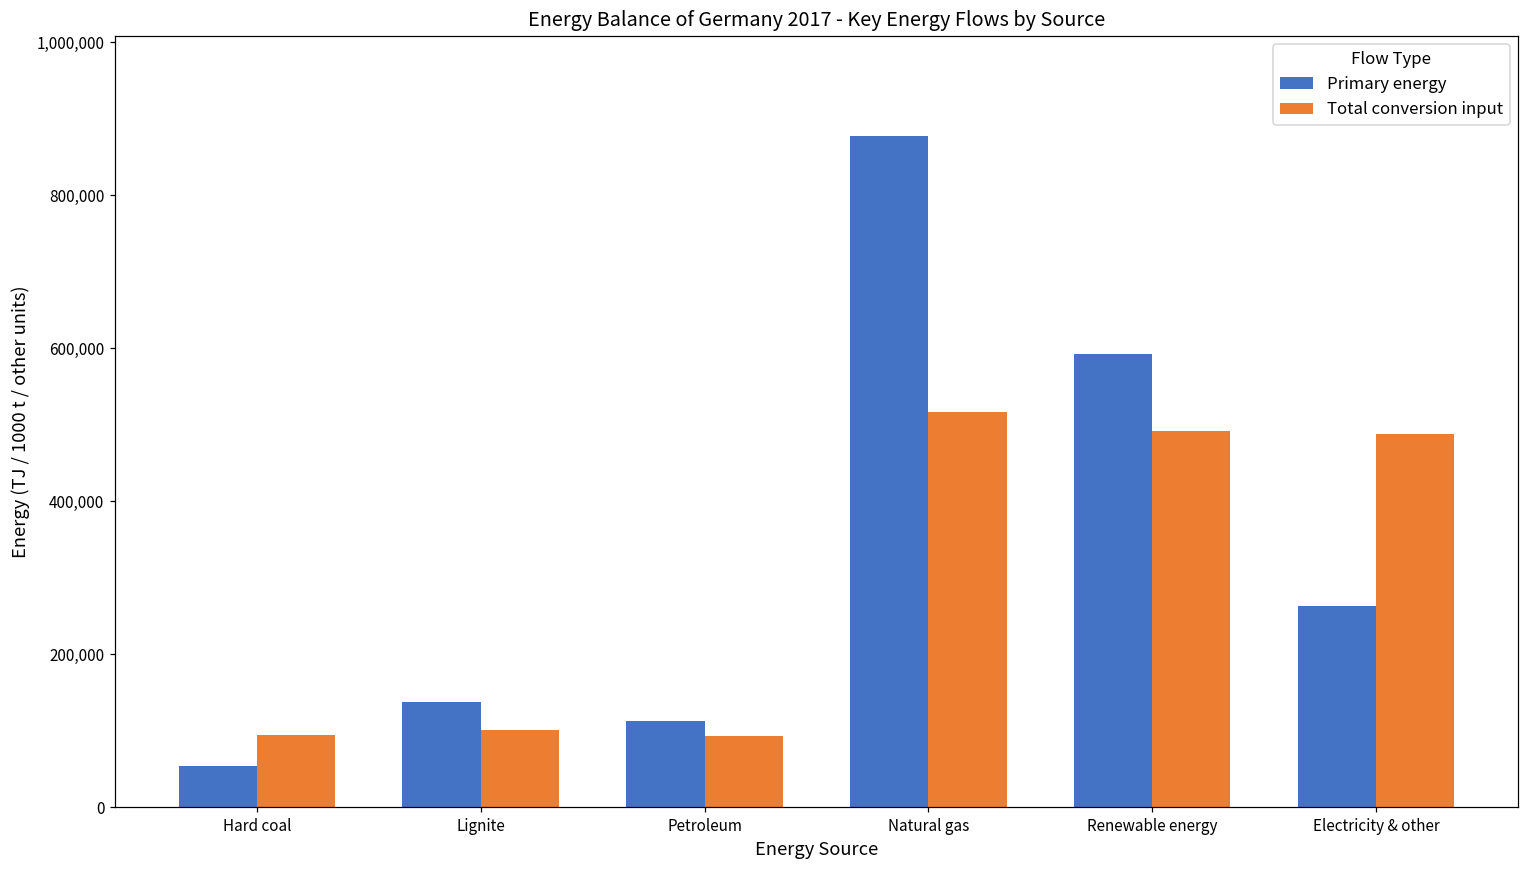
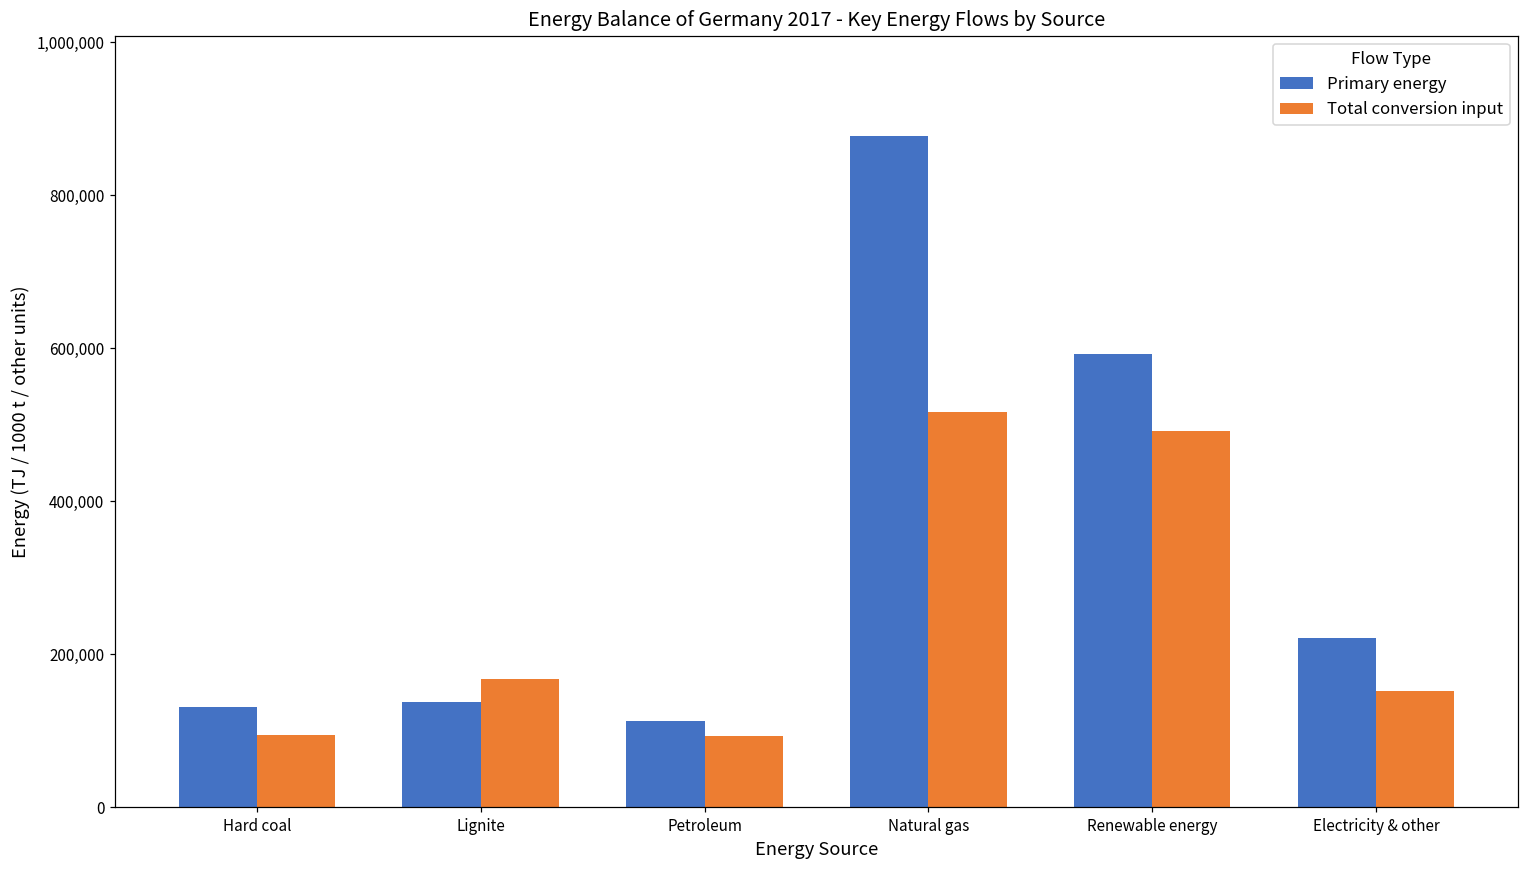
Primary energy, Hard coal: 50,000 -> 130,000
Total conversion input, Lignite: 100,000 -> 170,000
Primary energy, Electricity & other: 260,000 -> 220,000
Total conversion input, Electricity & other: 490,000 -> 150,000
